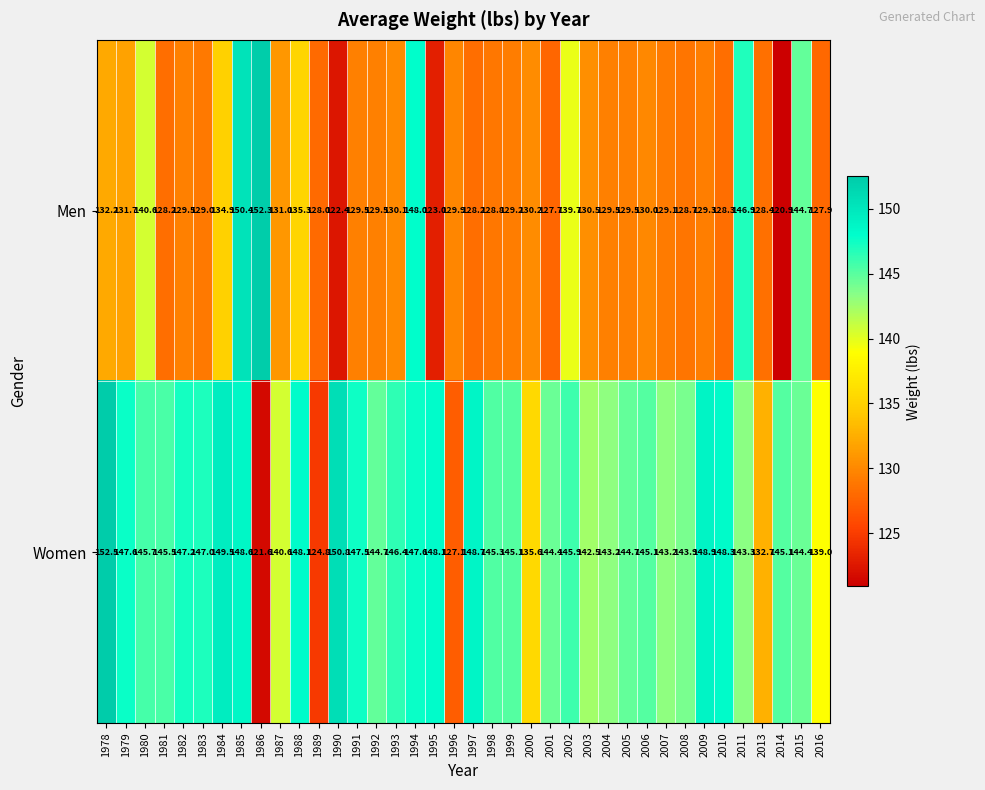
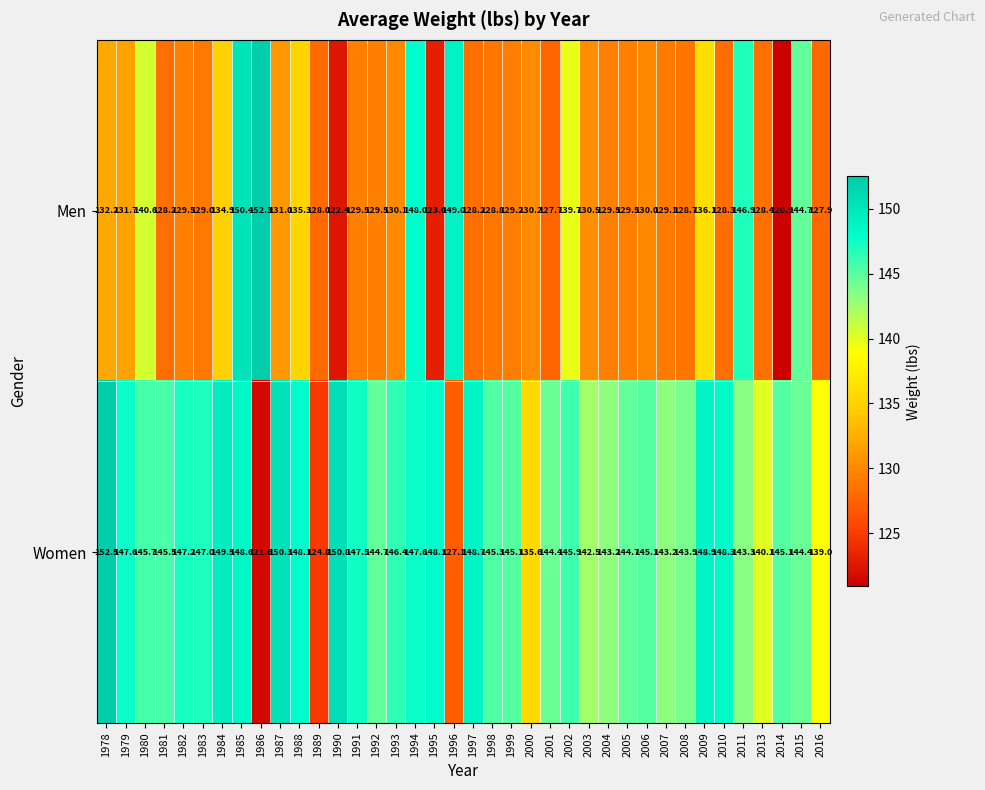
Men, 1996: 129.9 -> 149.0
Men, 2009: 129.3 -> 136.1
Women, 1987: 140.6 -> 150.3
Women, 2013: 132.7 -> 140.1
